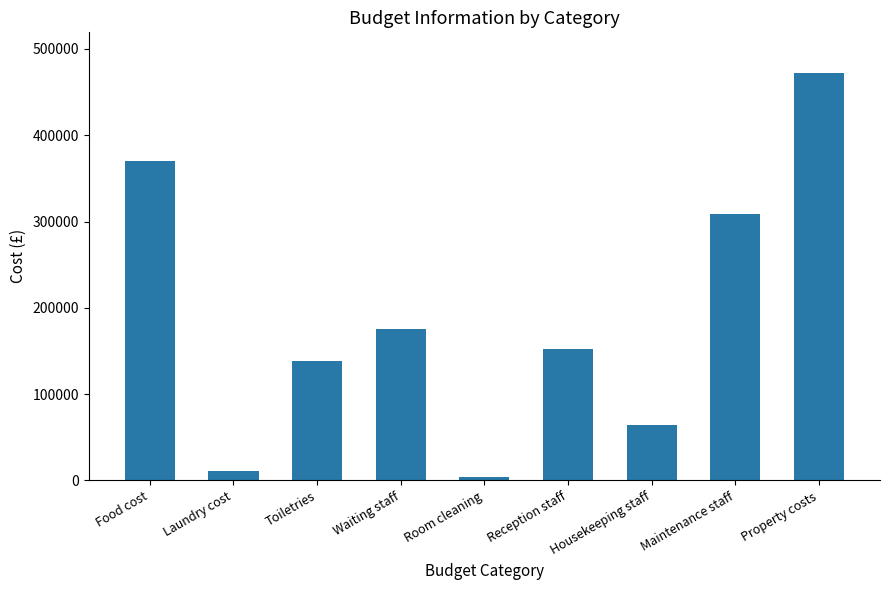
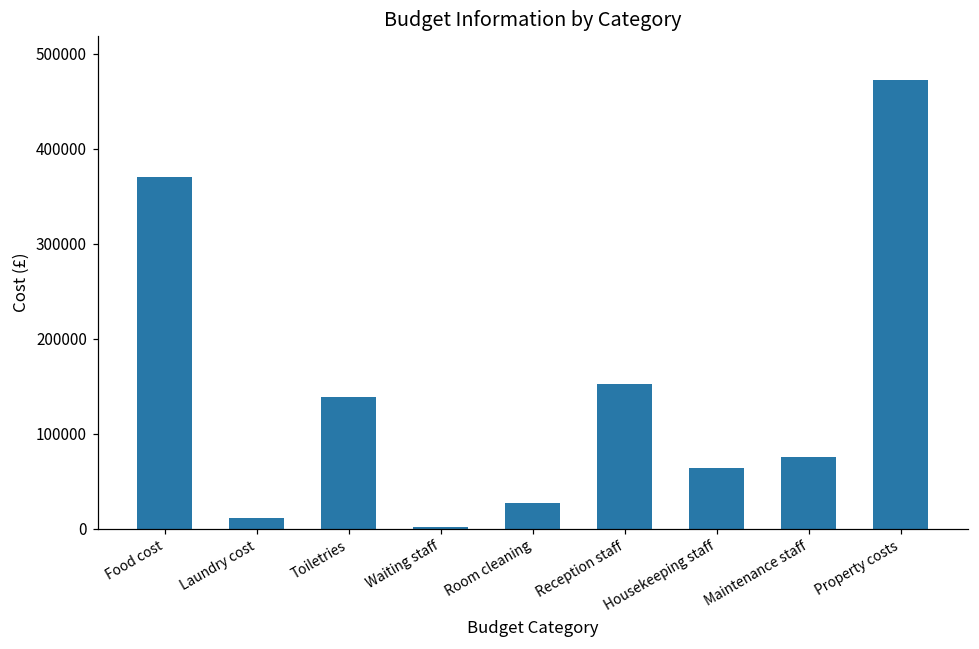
Waiting staff: 180000 -> 0
Room cleaning: 0 -> 30000
Maintenance staff: 310000 -> 80000
